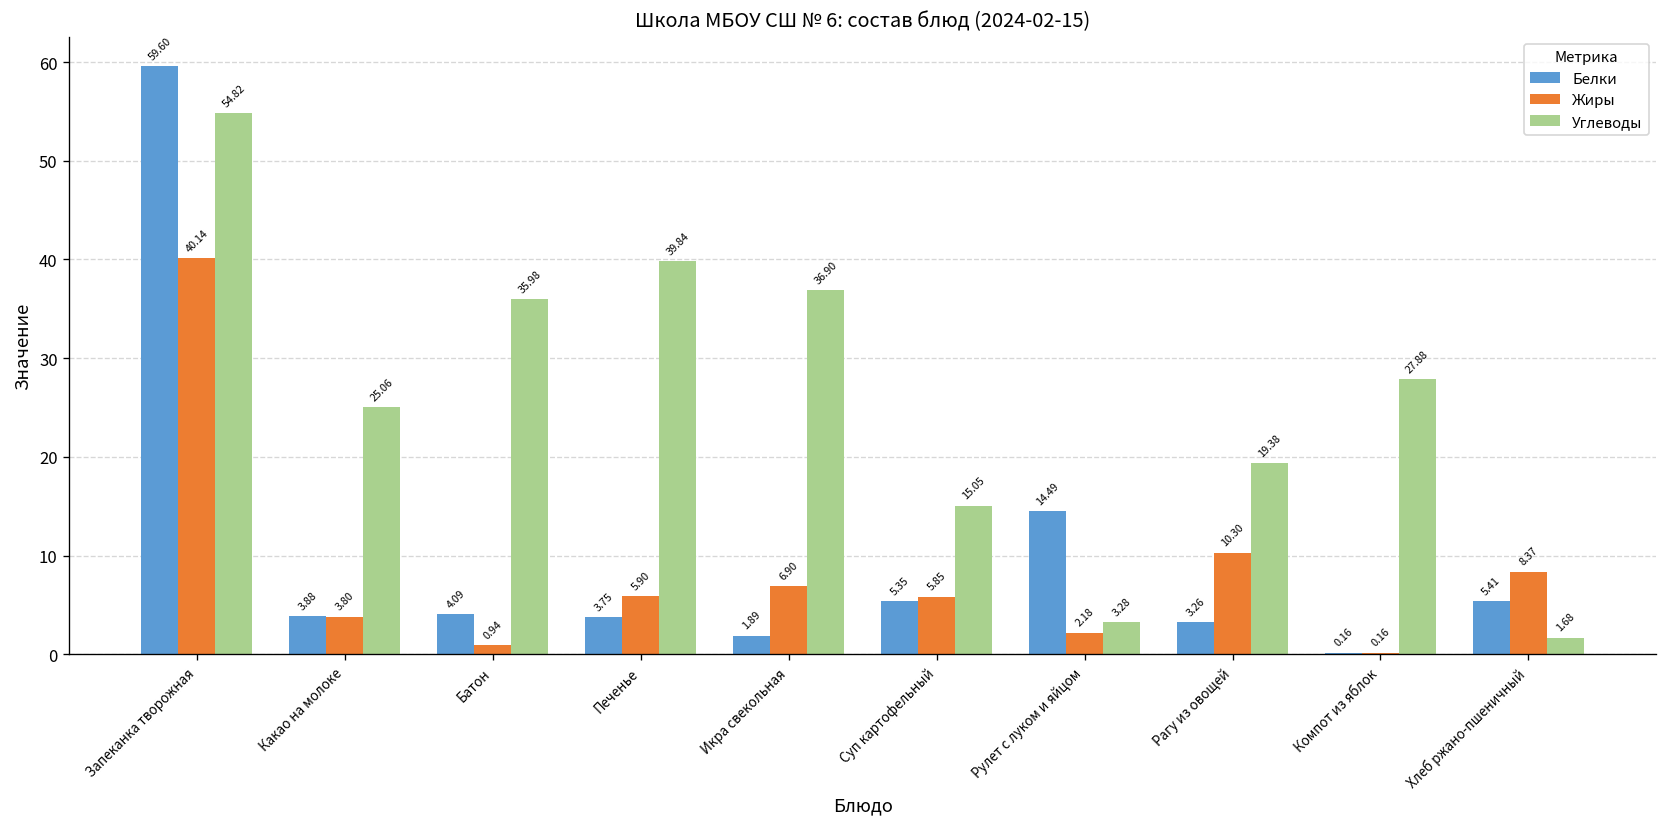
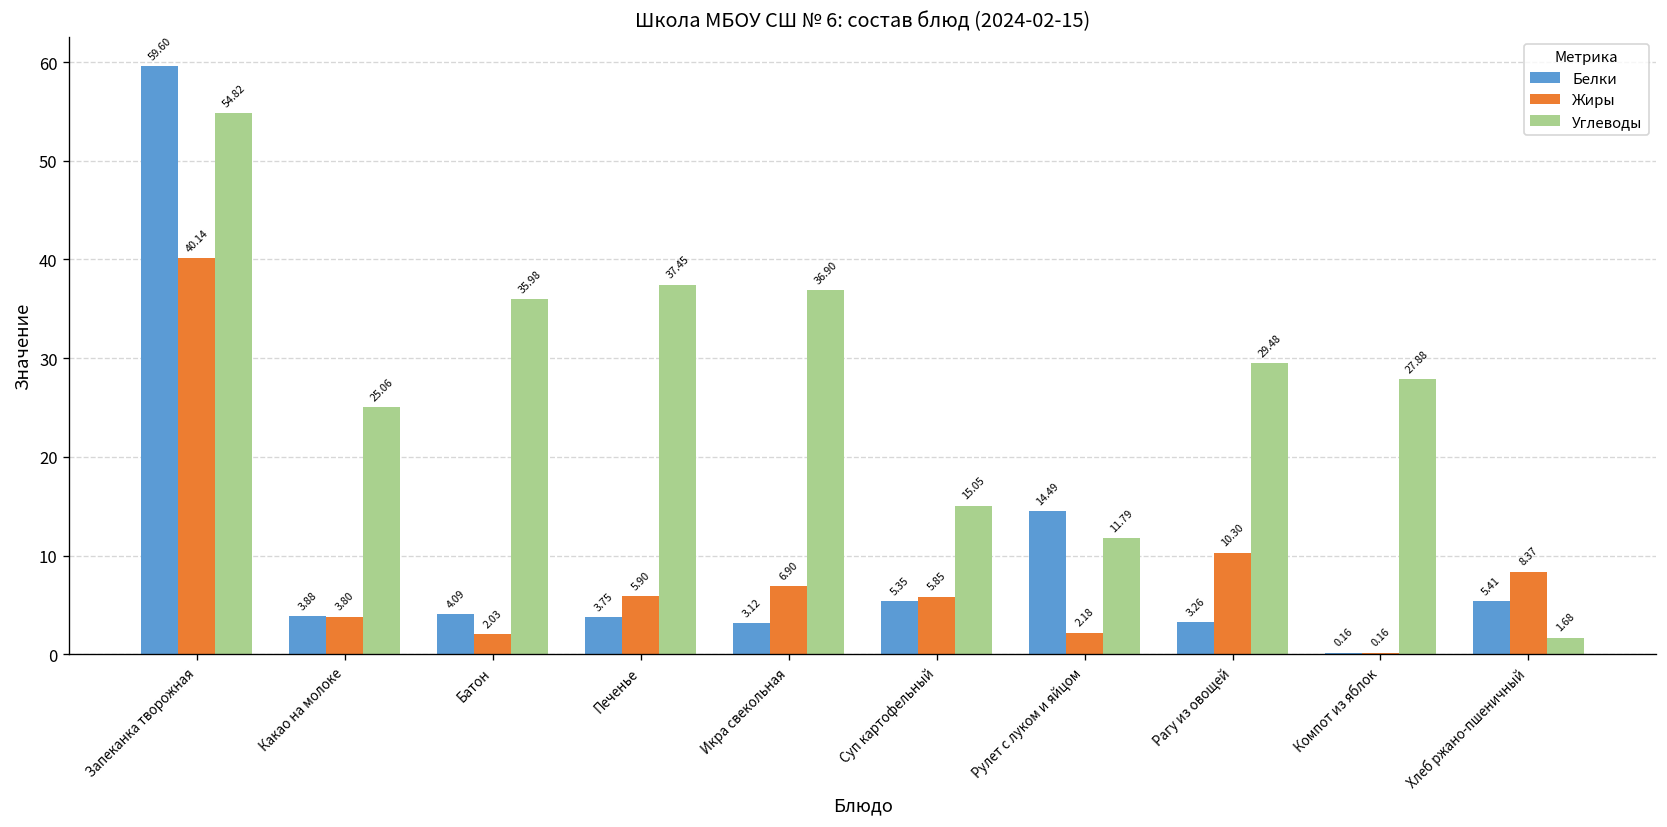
Жиры, Батон: 0.94 -> 2.03
Углеводы, Печенье: 39.84 -> 37.45
Белки, Икра свекольная: 1.89 -> 3.12
Углеводы, Рулет с луком и яйцом: 3.28 -> 11.79
Углеводы, Рагу из овощей: 19.38 -> 29.48
